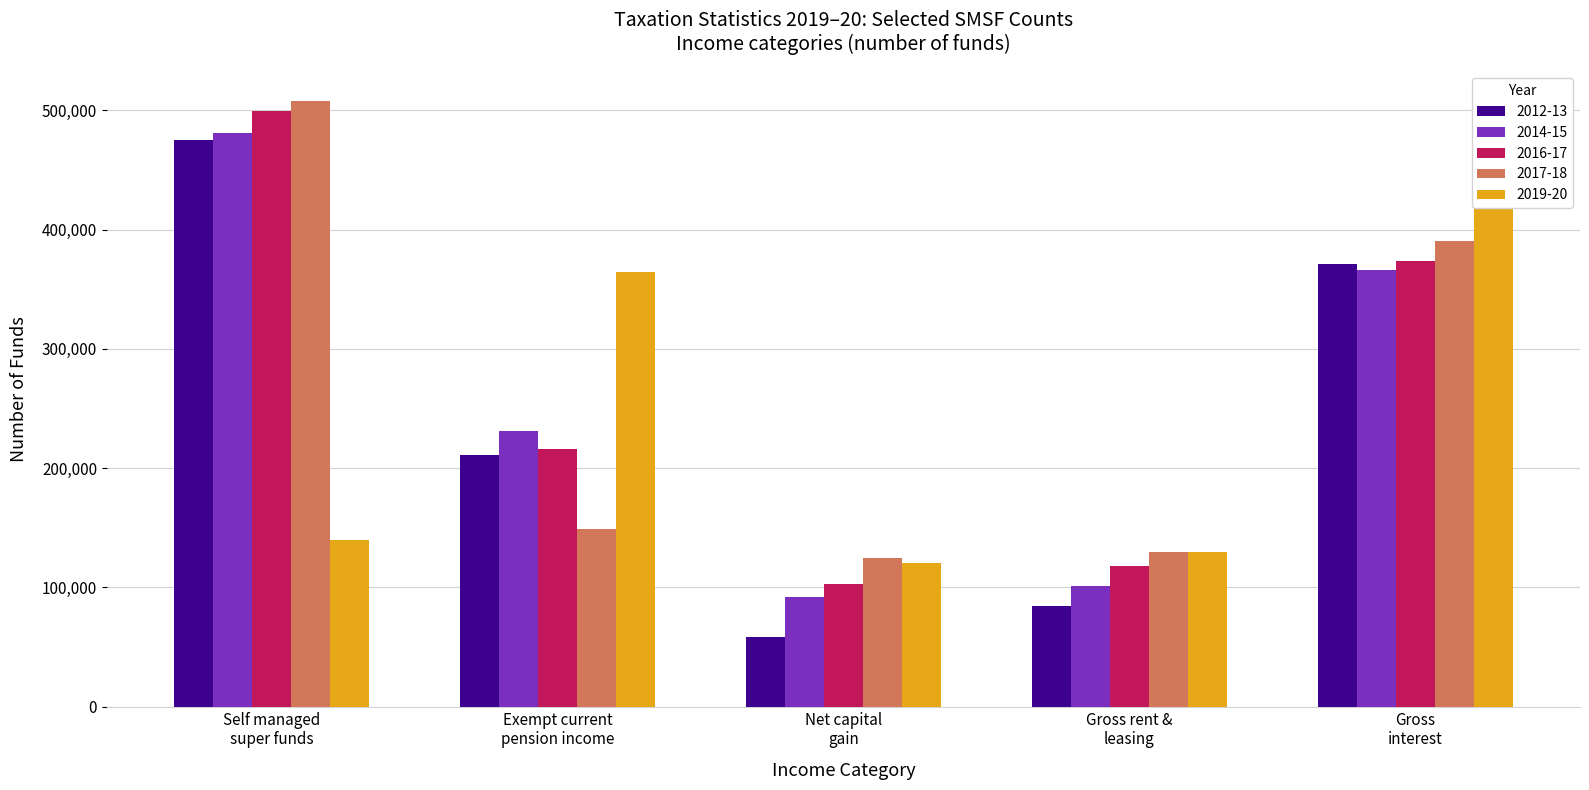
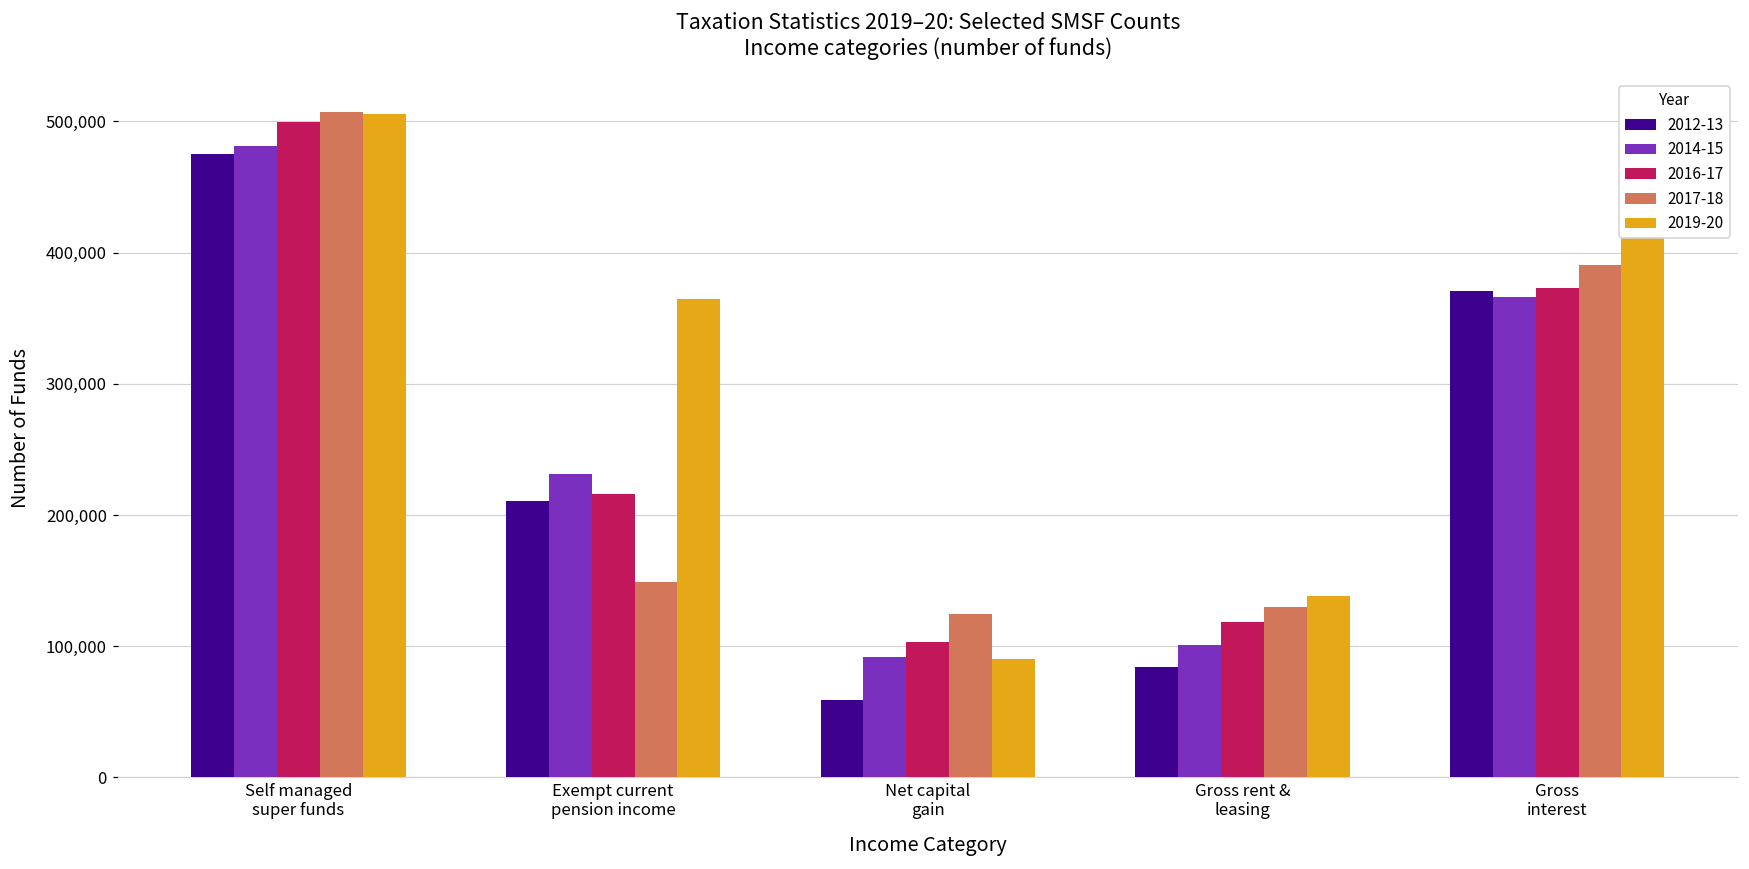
2019-20, Self managed super funds: 140,000 -> 506,000
2019-20, Net capital gain: 121,000 -> 90,000
2019-20, Gross rent & leasing: 130,000 -> 138,000
